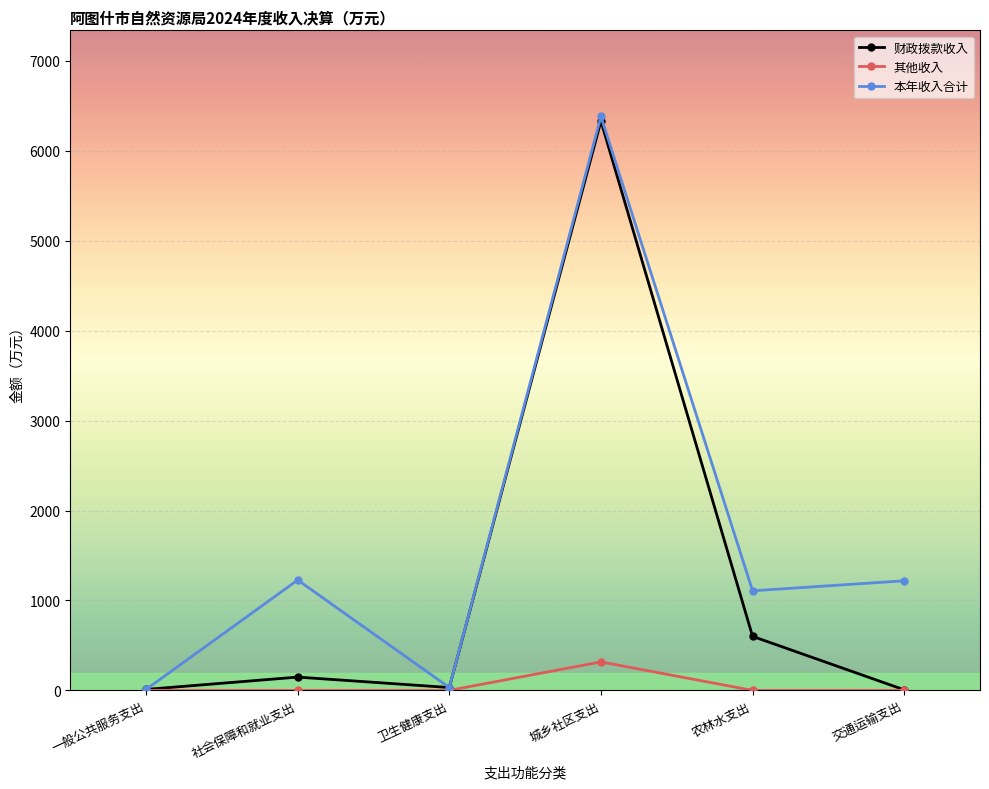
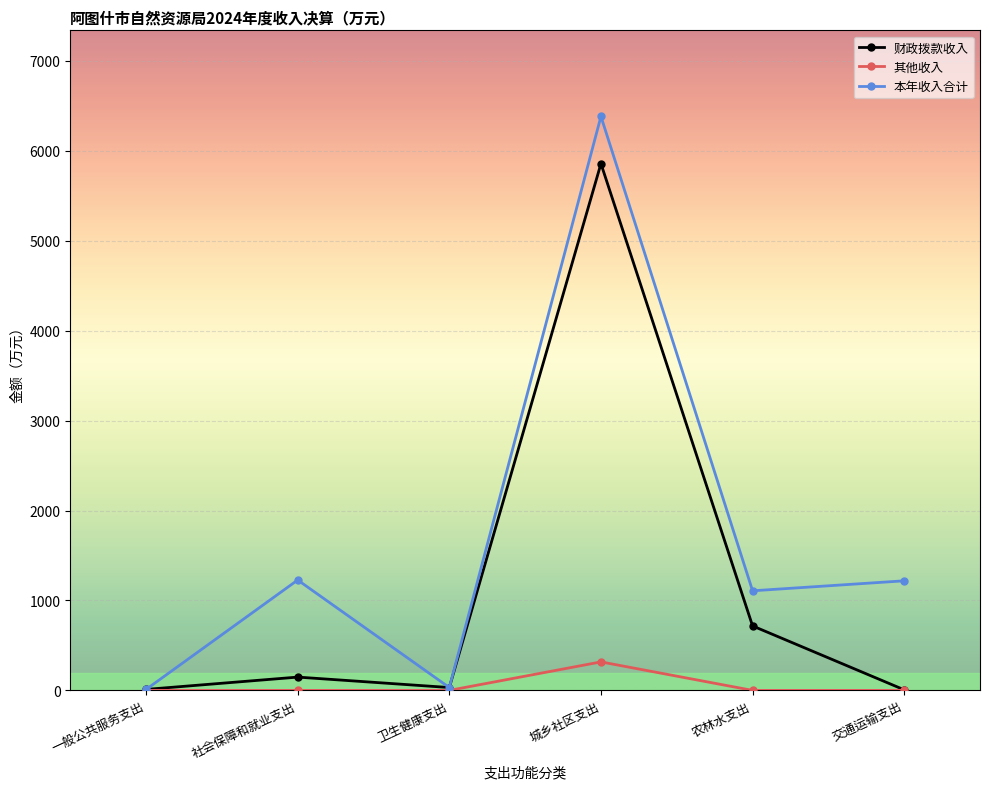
财政拨款收入, 城乡社区支出: 6300 -> 5900
财政拨款收入, 农林水支出: 600 -> 700
